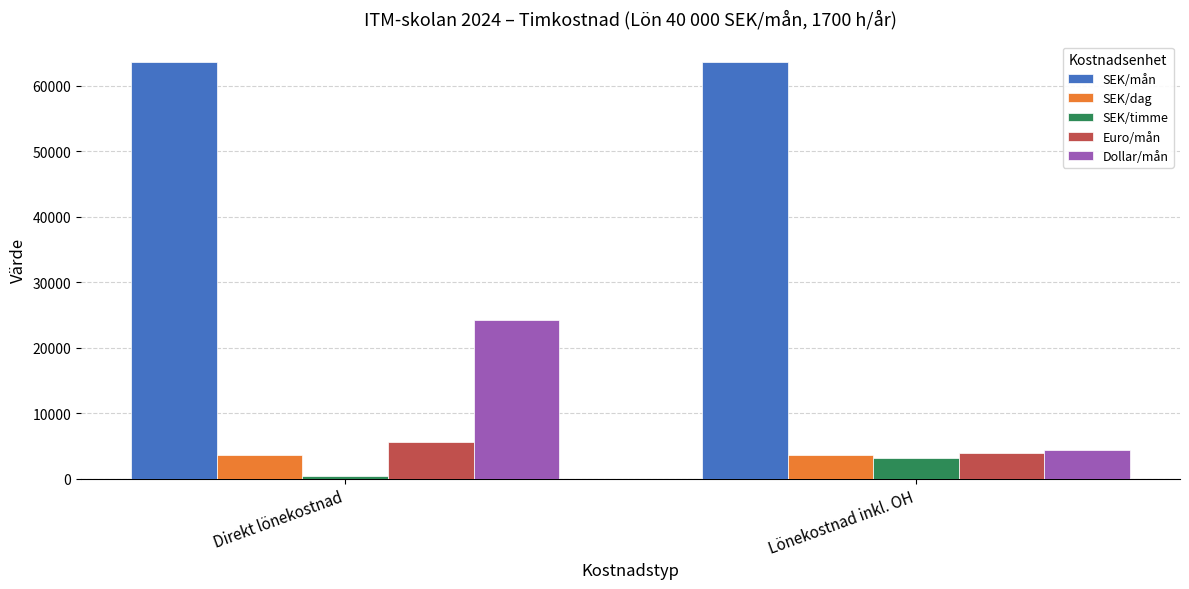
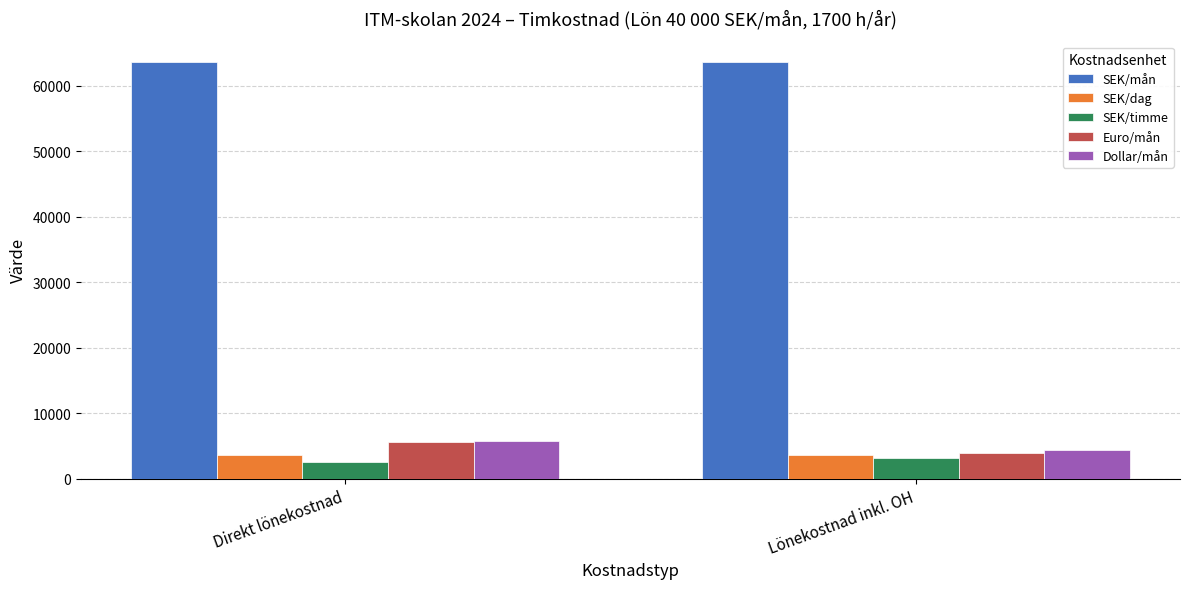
SEK/timme, Direkt lönekostnad: 0 -> 3000
Dollar/mån, Direkt lönekostnad: 24000 -> 6000
